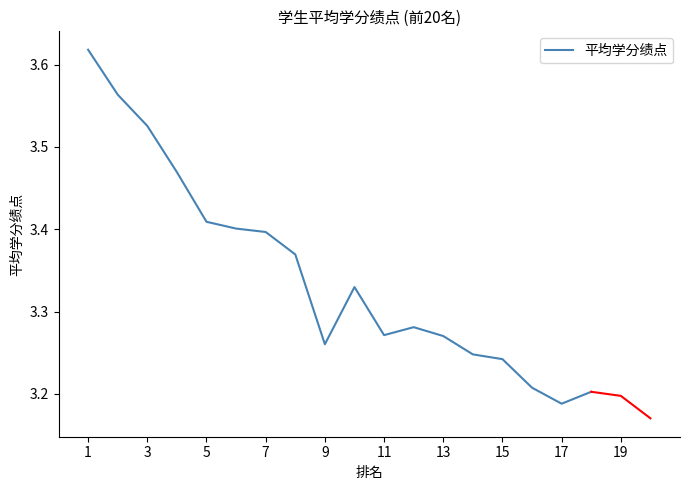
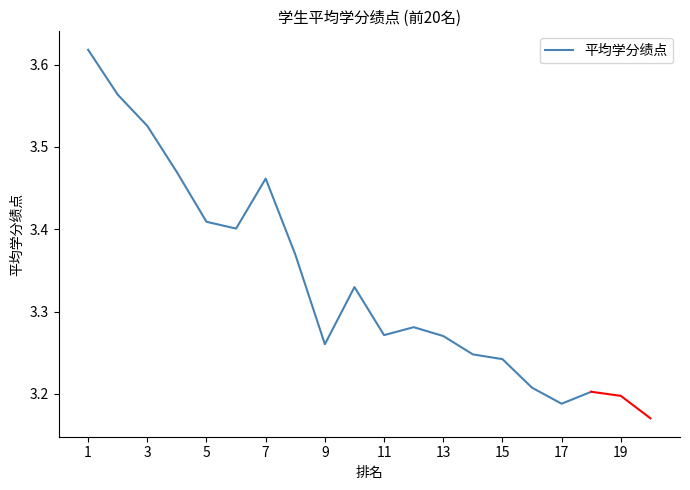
平均学分绩点, 7: 3.40 -> 3.46
